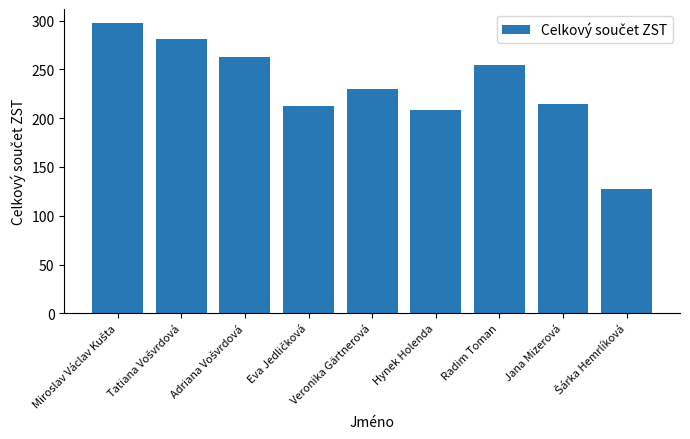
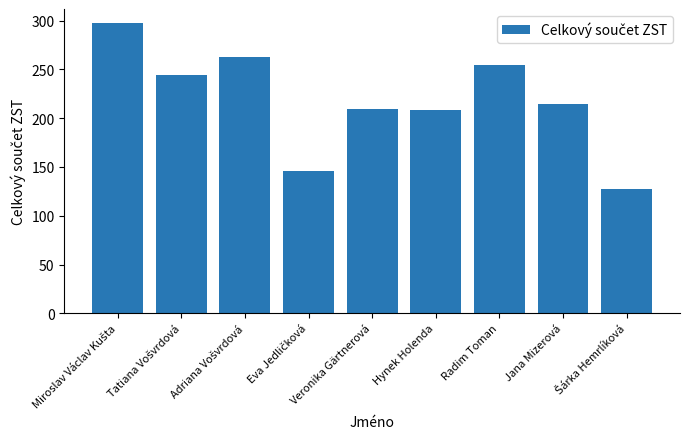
Tatiana Vošvrdová: 280 -> 240
Eva Jedličková: 210 -> 150
Veronika Gärtnerová: 230 -> 210
